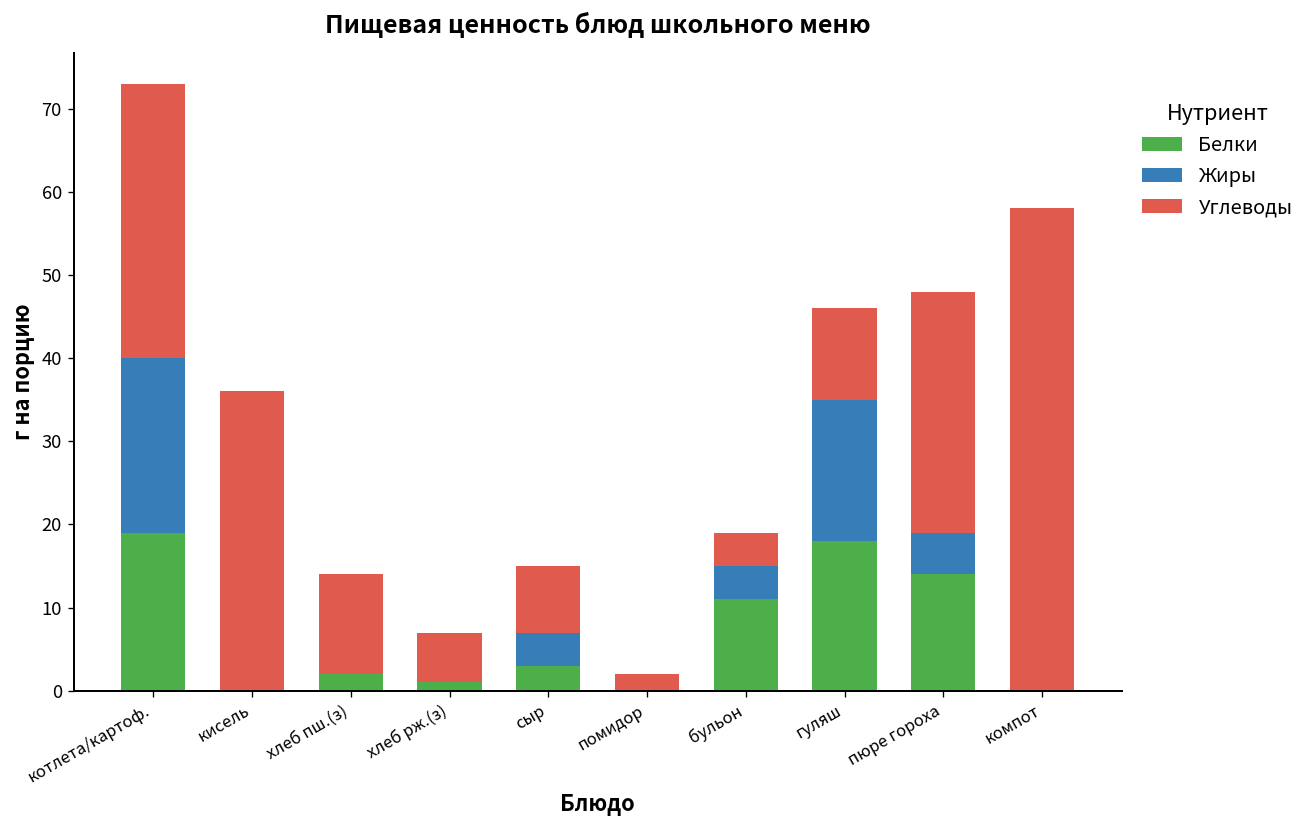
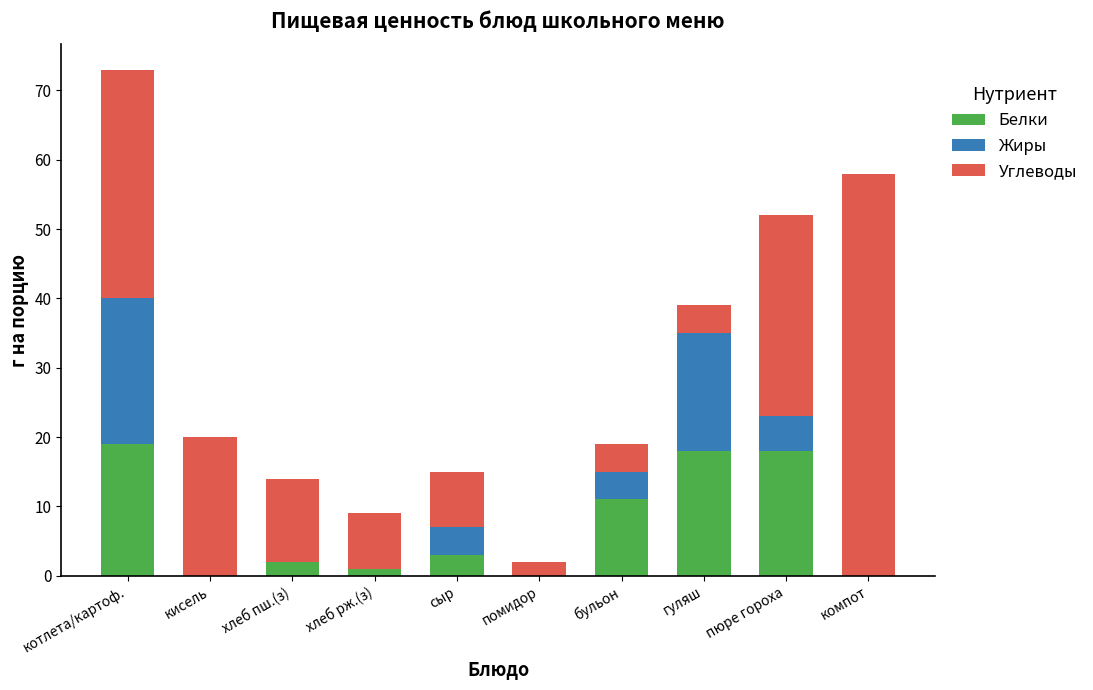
Углеводы, кисель: 36 -> 20
Углеводы, хлеб рж.(з): 6 -> 8
Углеводы, гуляш: 11 -> 4
Белки, пюре гороха: 14 -> 18
